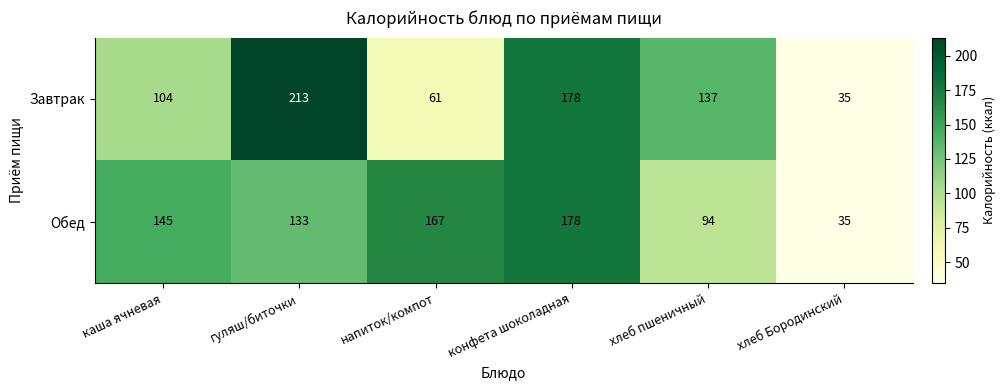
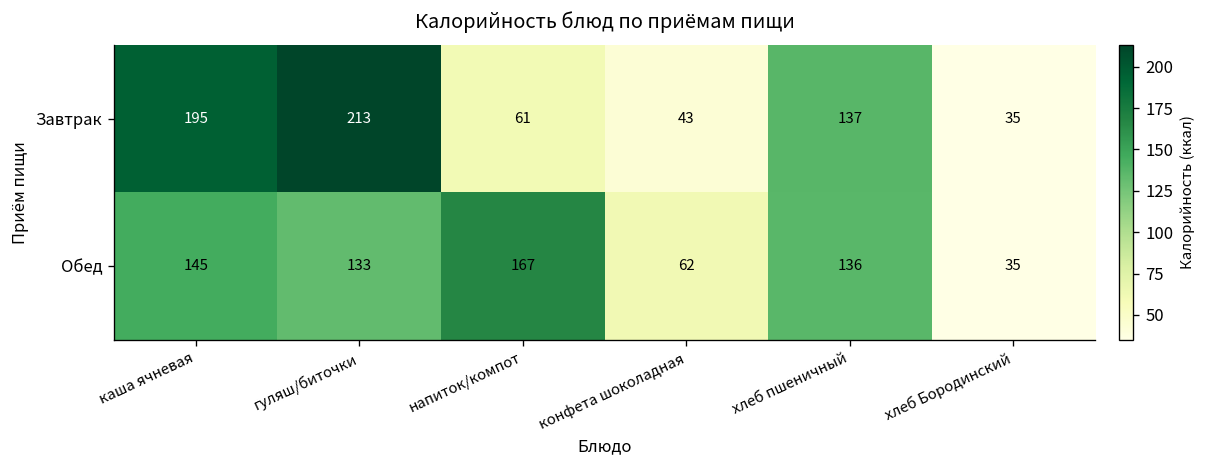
Завтрак, каша ячневая: 104 -> 195
Завтрак, конфета шоколадная: 178 -> 43
Обед, конфета шоколадная: 178 -> 62
Обед, хлеб пшеничный: 94 -> 136
